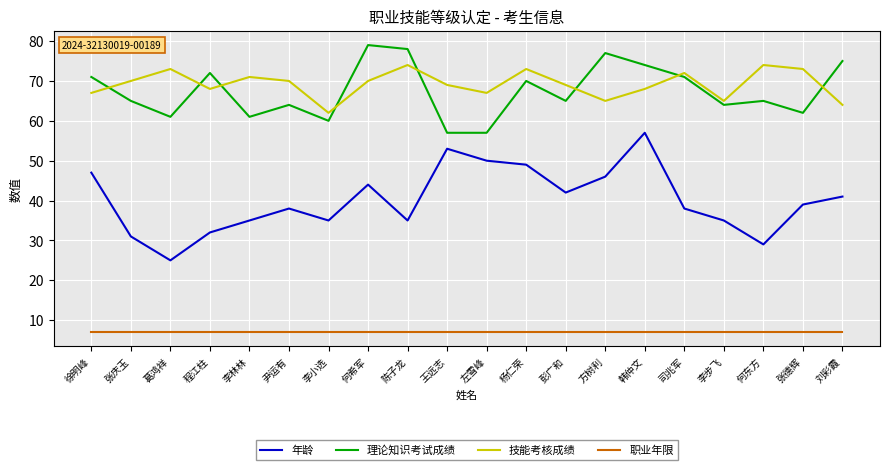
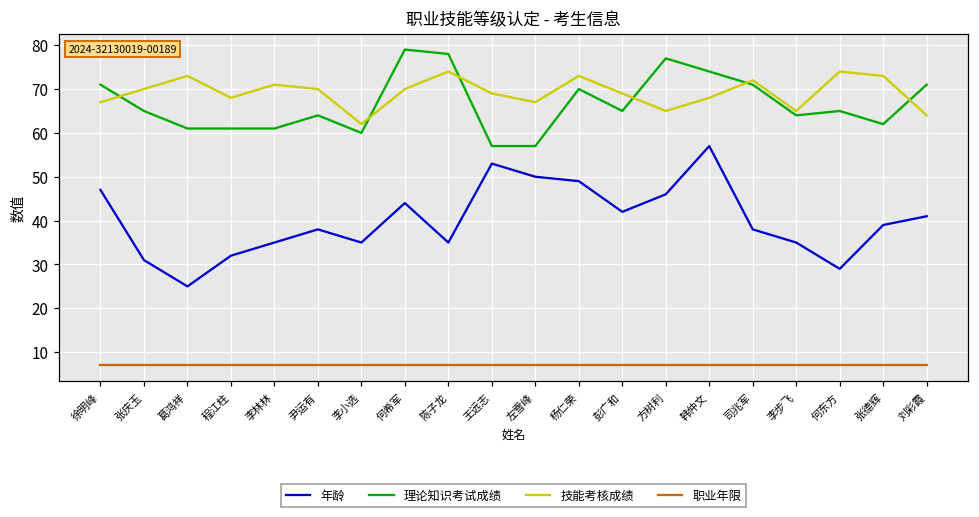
理论知识考试成绩, 程江柱: 72 -> 61
理论知识考试成绩, 刘彩霞: 75 -> 71
